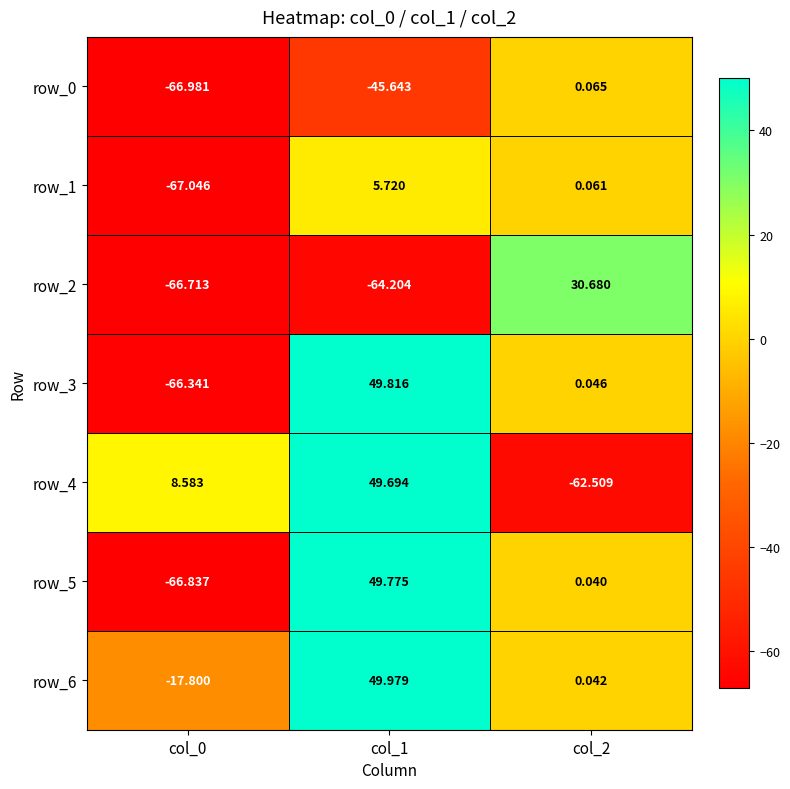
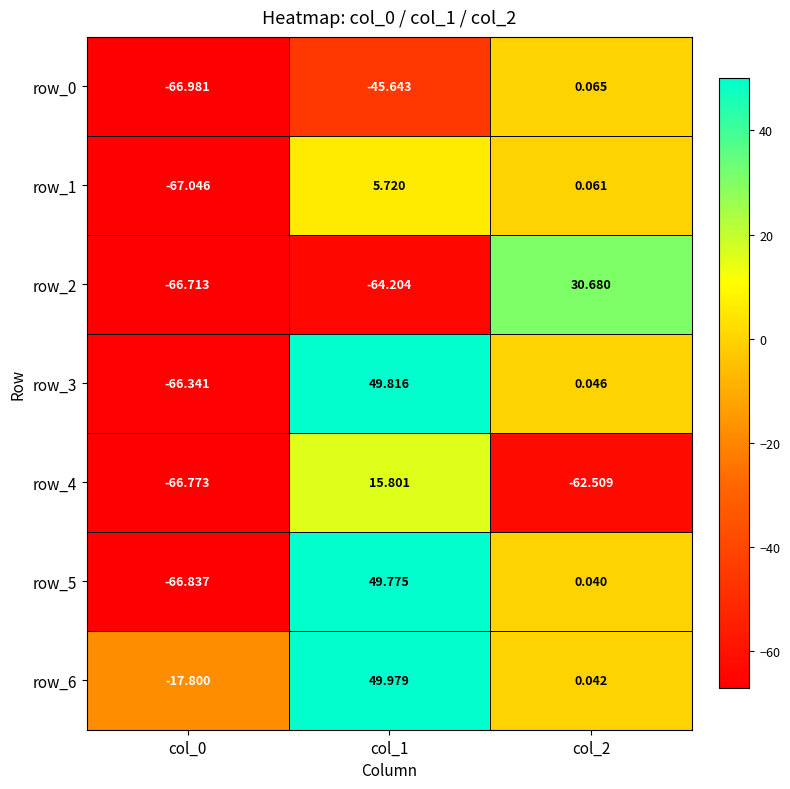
row_4, col_0: 8.583 -> -66.773
row_4, col_1: 49.694 -> 15.801
